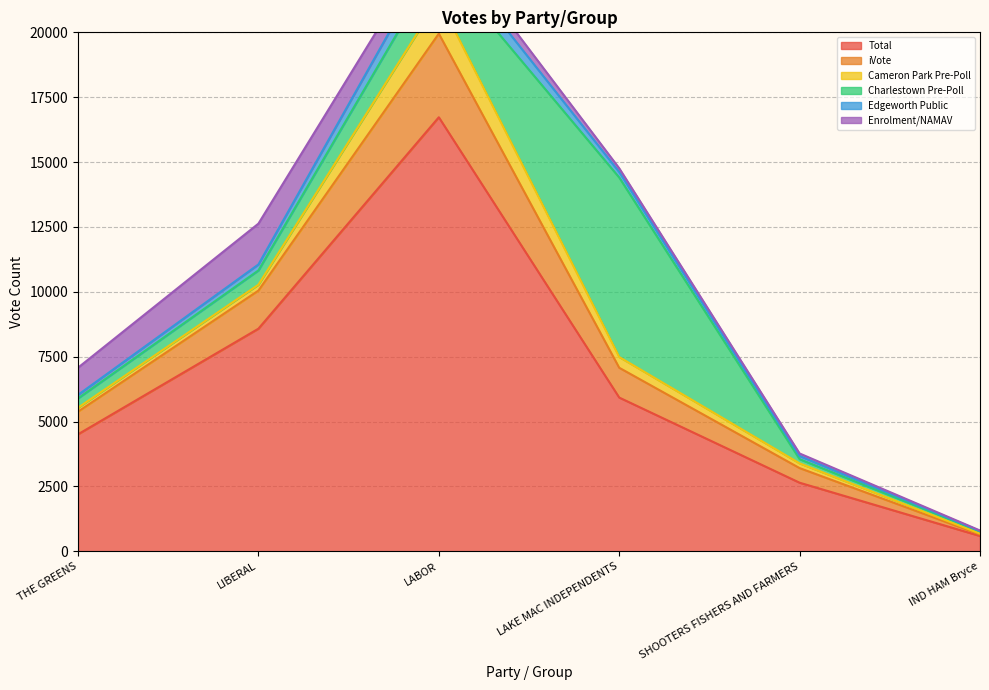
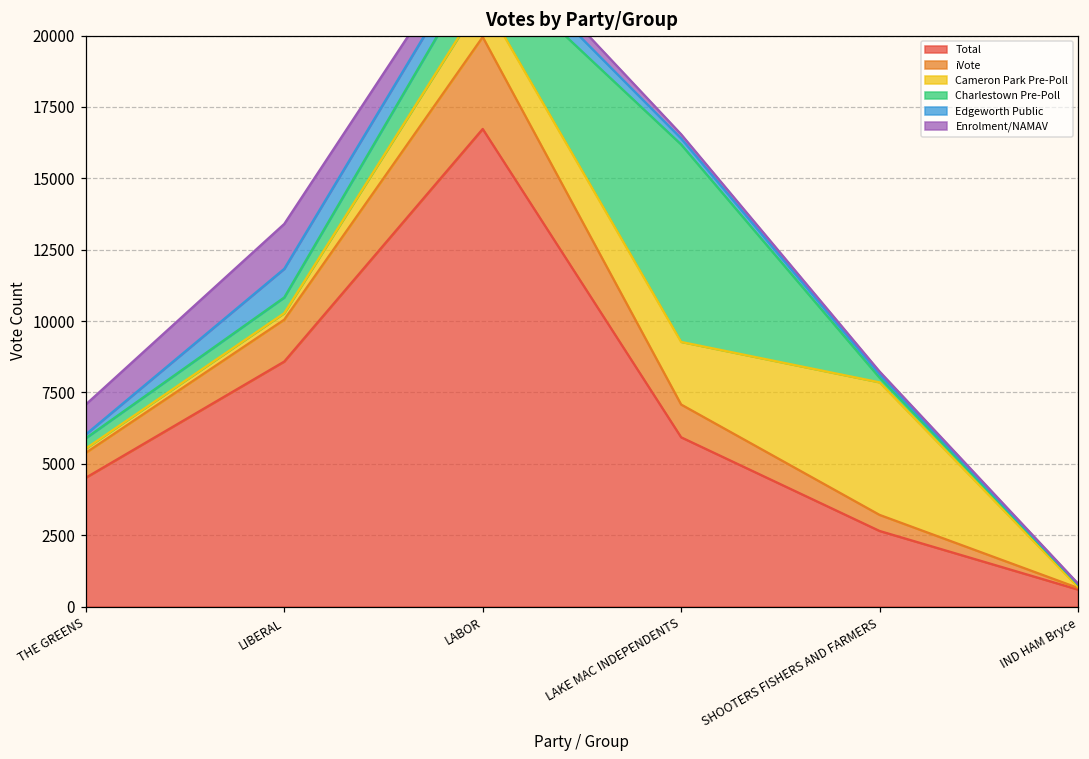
Edgeworth Public, LIBERAL: 200 -> 1000
Cameron Park Pre-Poll, LAKE MAC INDEPENDENTS: 400 -> 2200
Cameron Park Pre-Poll, SHOOTERS FISHERS AND FARMERS: 200 -> 4600
